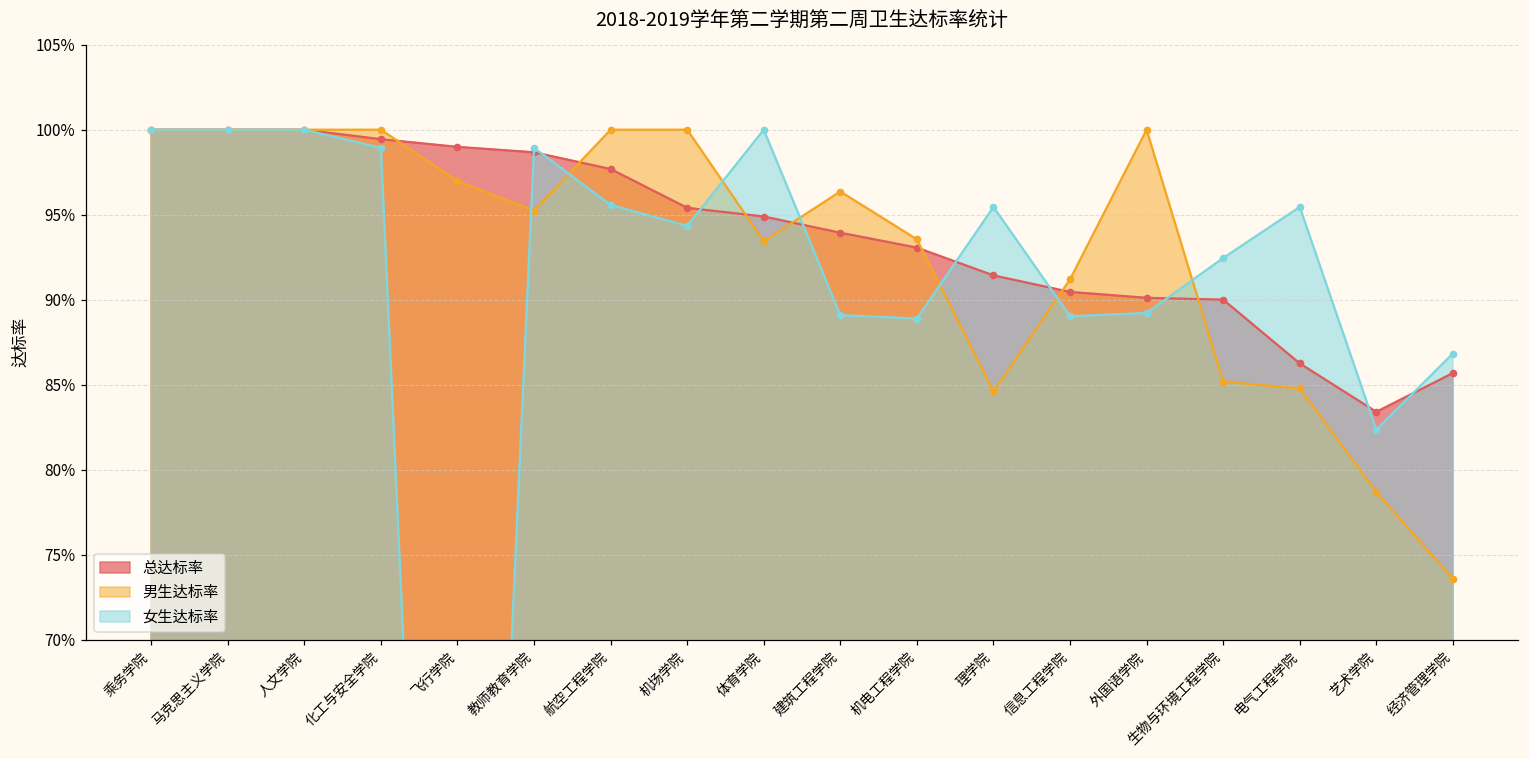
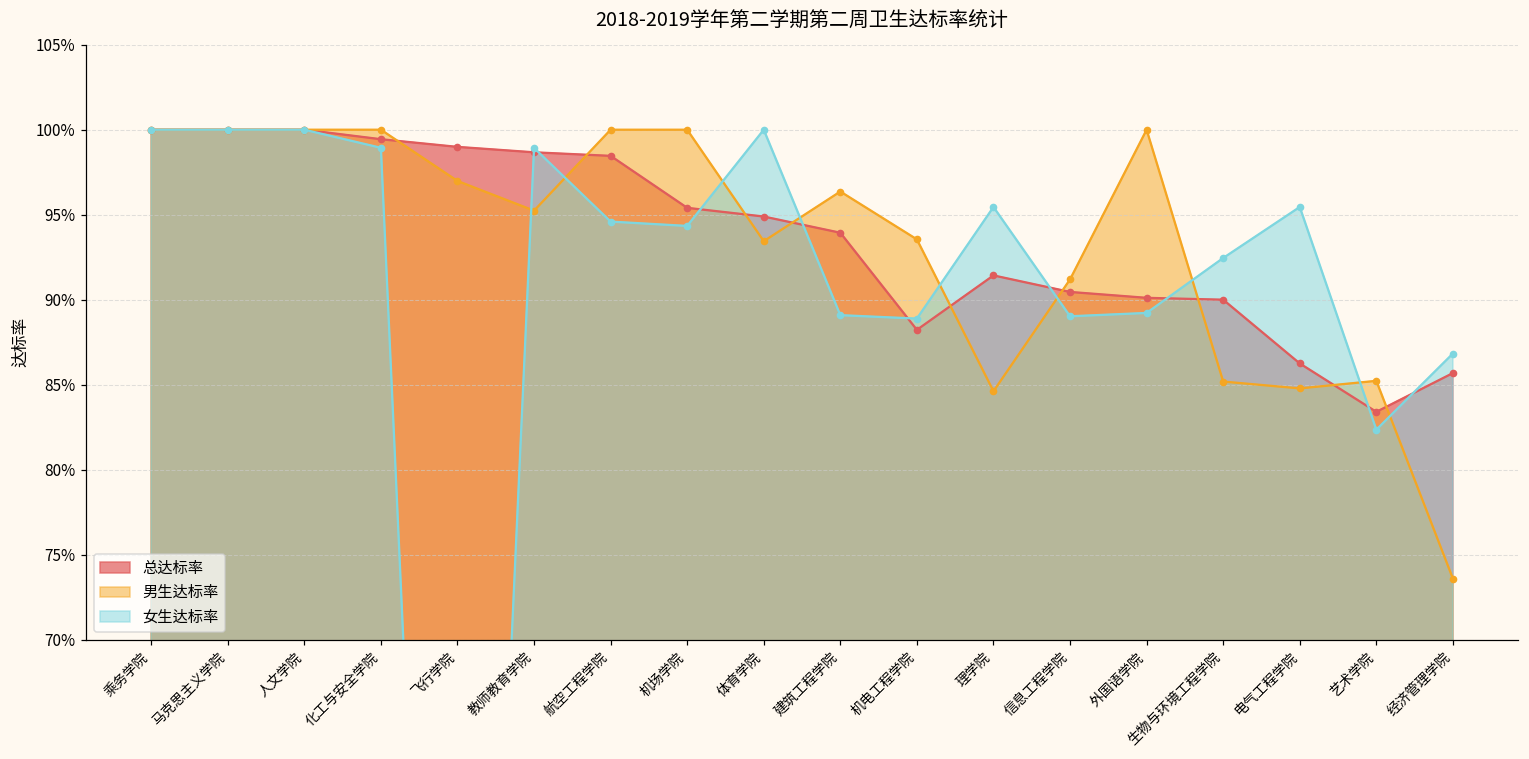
总达标率, 航空工程学院: 97.7% -> 98.5%
女生达标率, 航空工程学院: 95.6% -> 94.6%
总达标率, 机电工程学院: 93.1% -> 88.2%
男生达标率, 艺术学院: 78.7% -> 85.2%
